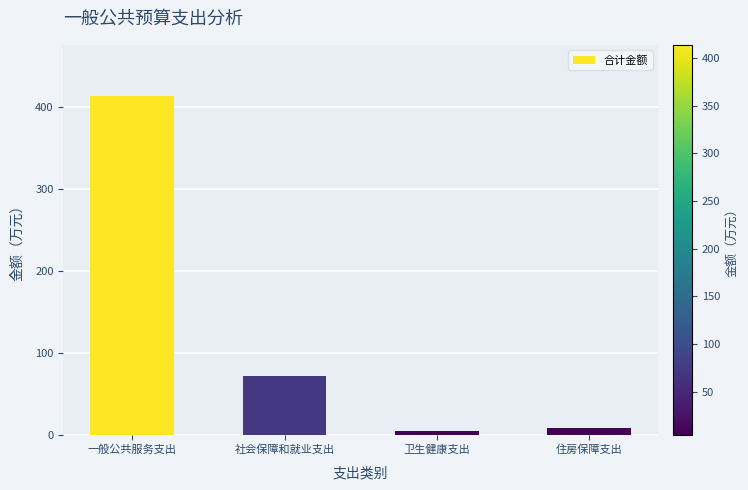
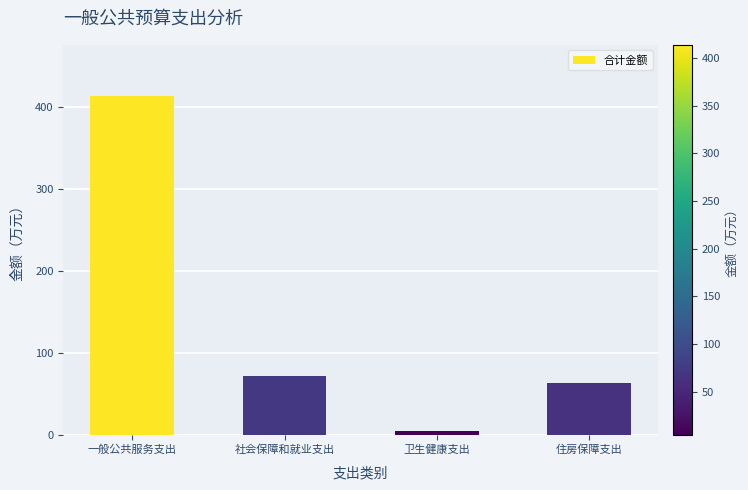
住房保障支出: 10 -> 60
